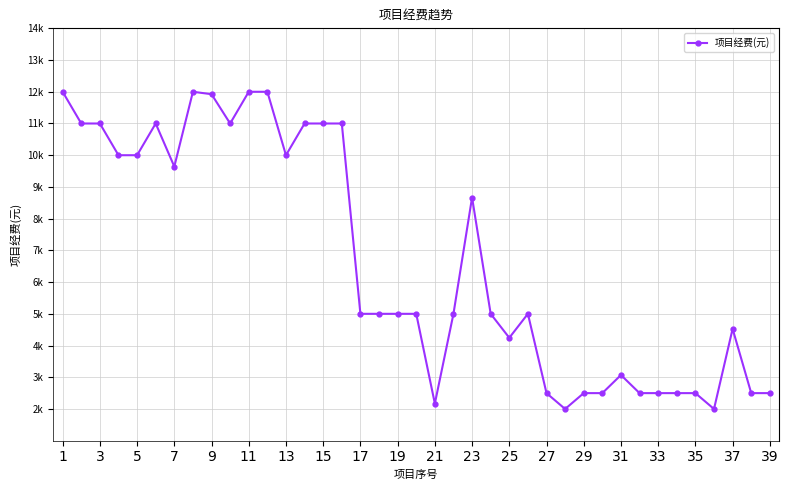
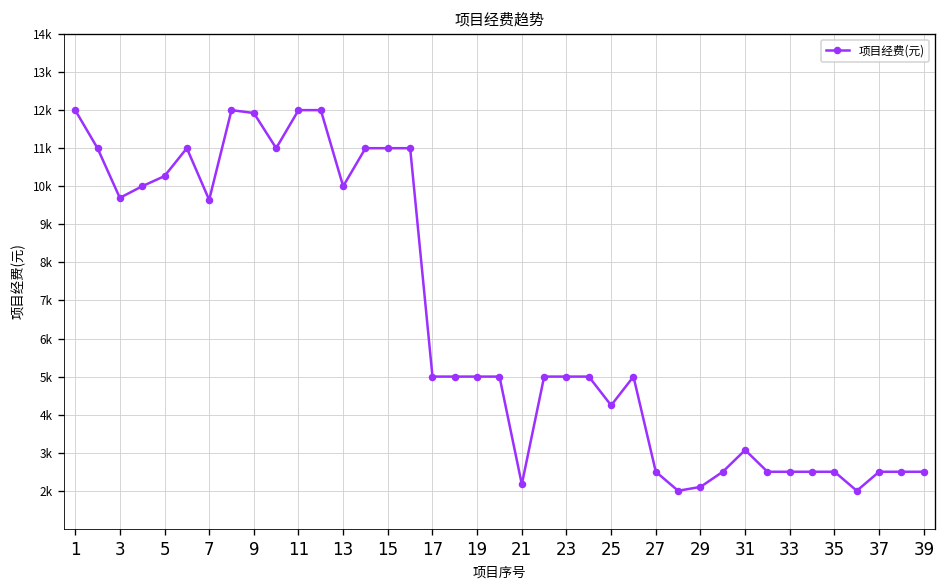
3: 11000 -> 9700
5: 10000 -> 10300
23: 8700 -> 5000
29: 2500 -> 2100
37: 4500 -> 2500
